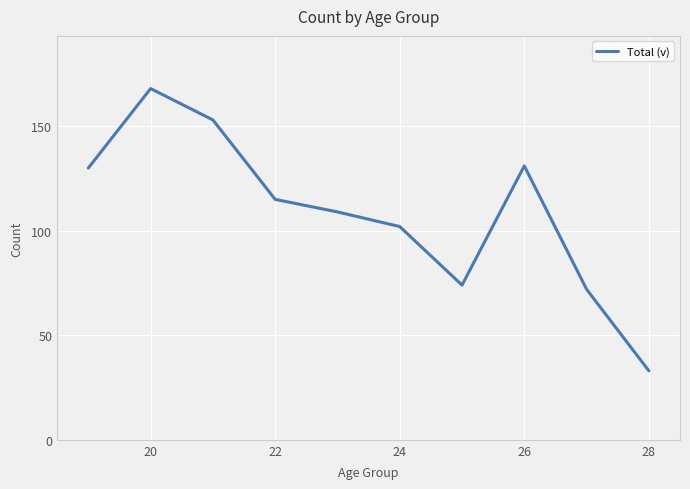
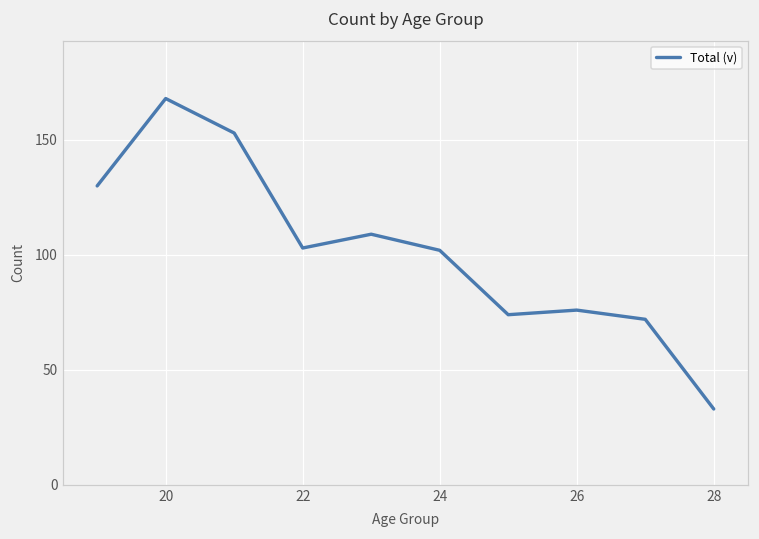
22: 115 -> 103
26: 131 -> 76
